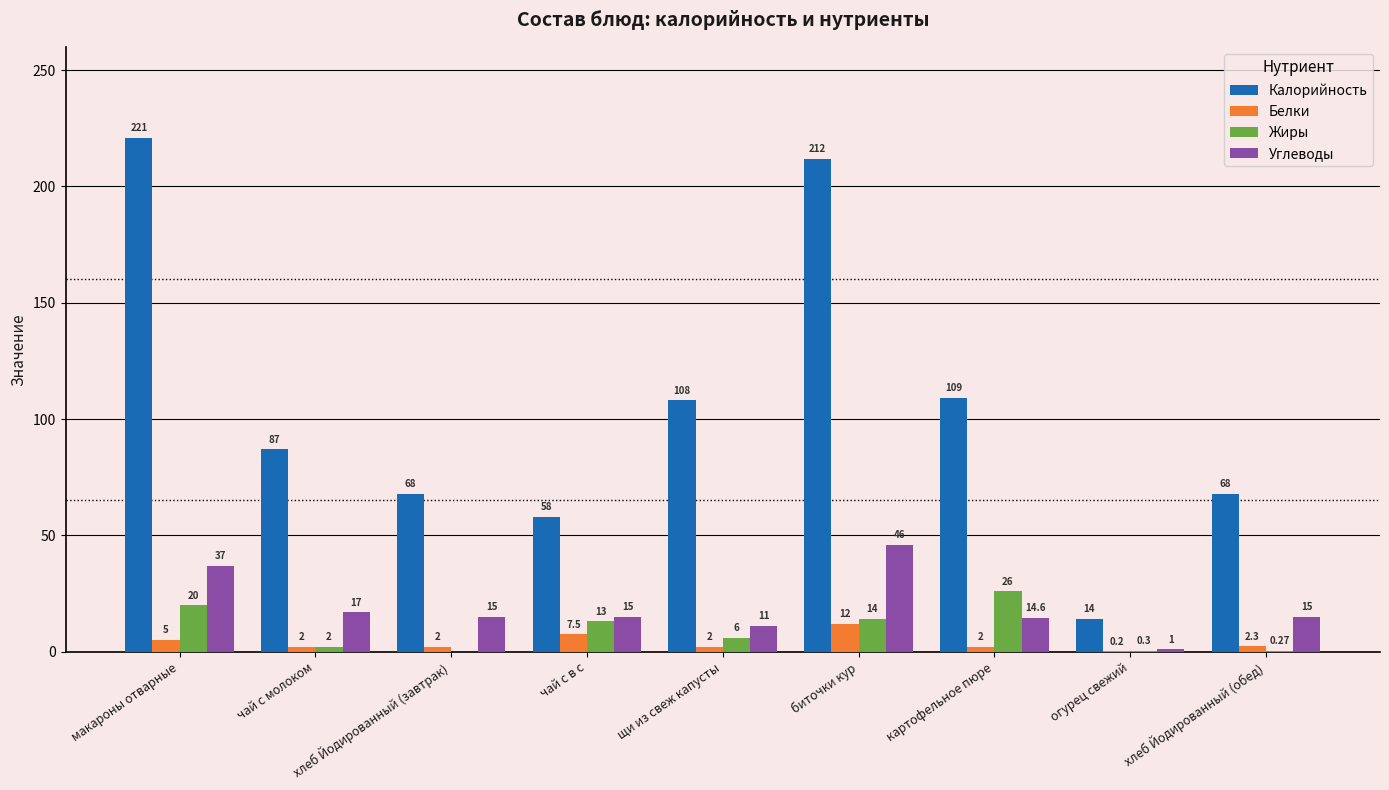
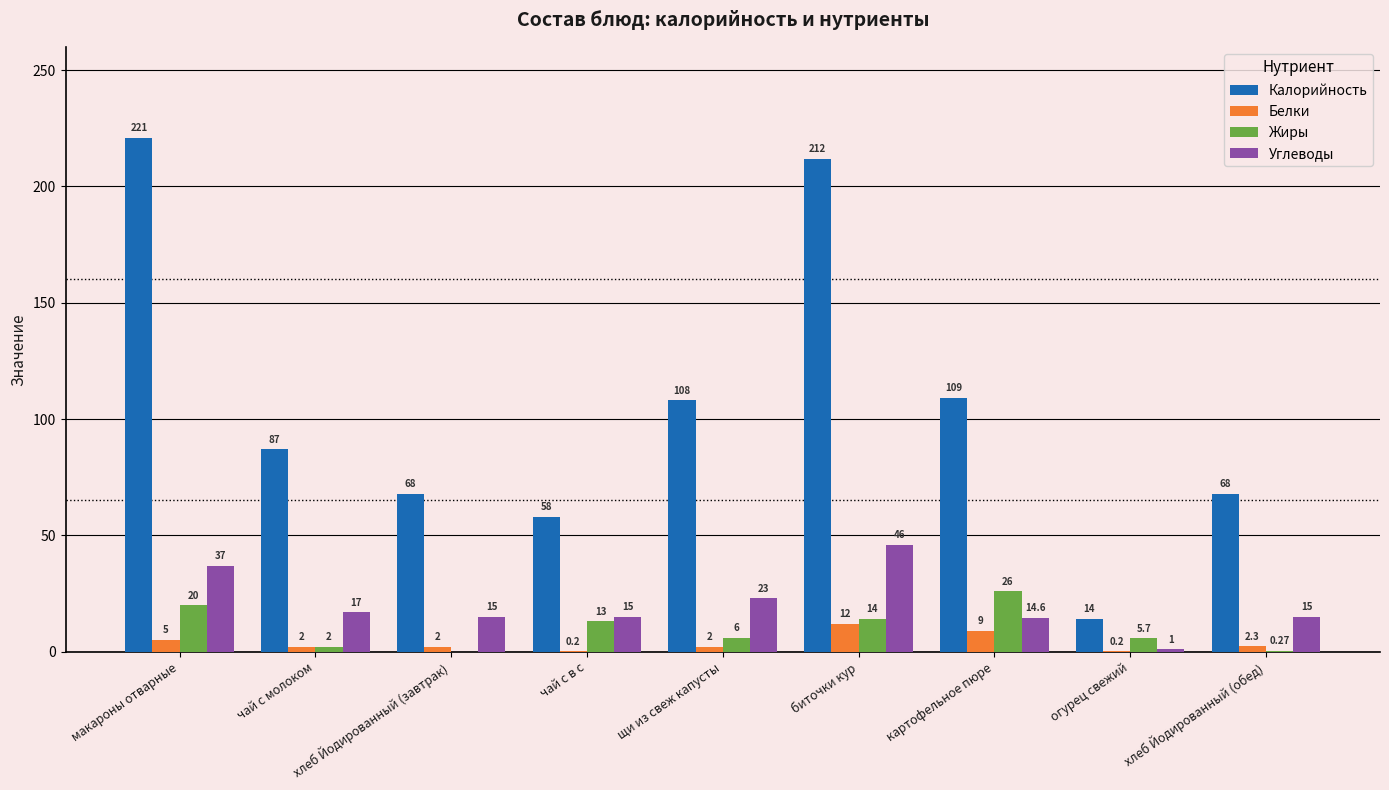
Белки, чай с в с: 7.5 -> 0.2
Углеводы, щи из свеж капусты: 11 -> 23
Белки, картофельное пюре: 2 -> 9
Жиры, огурец свежий: 0.3 -> 5.7
